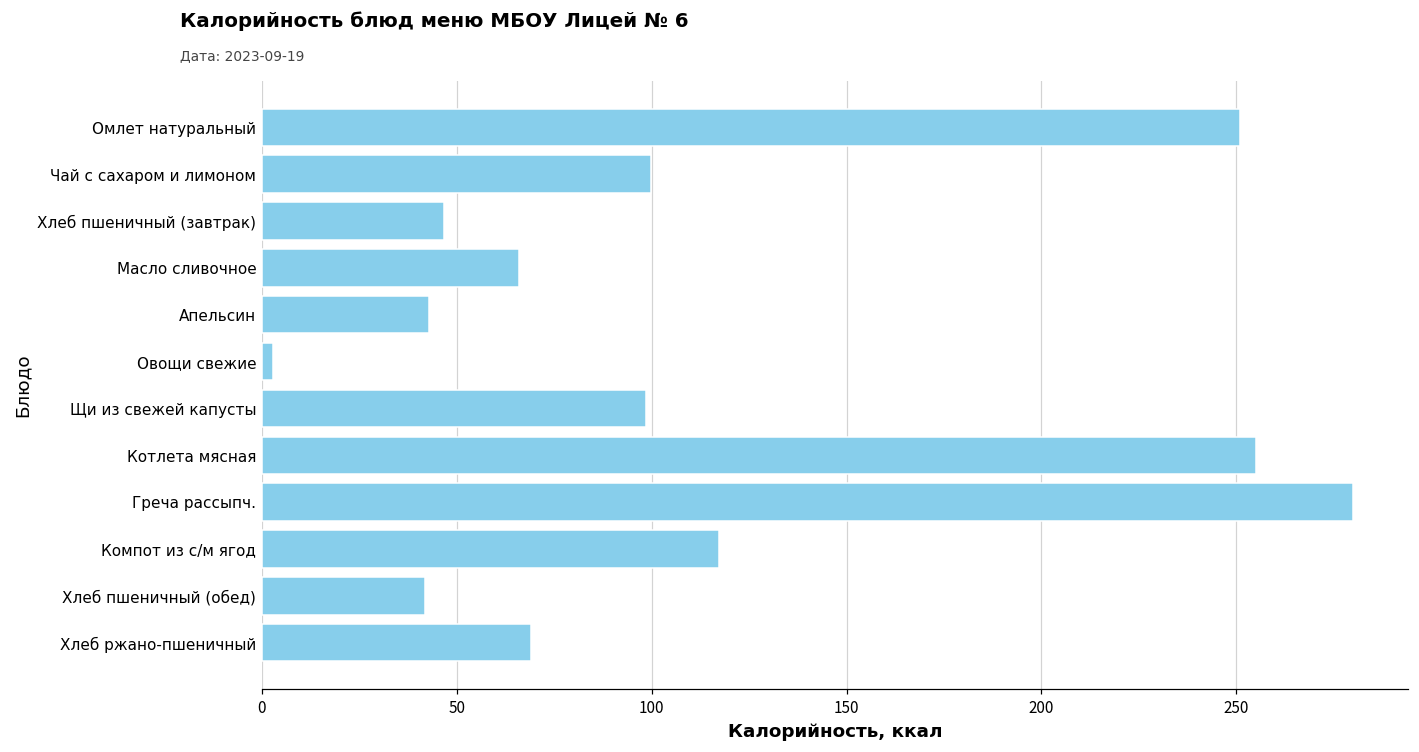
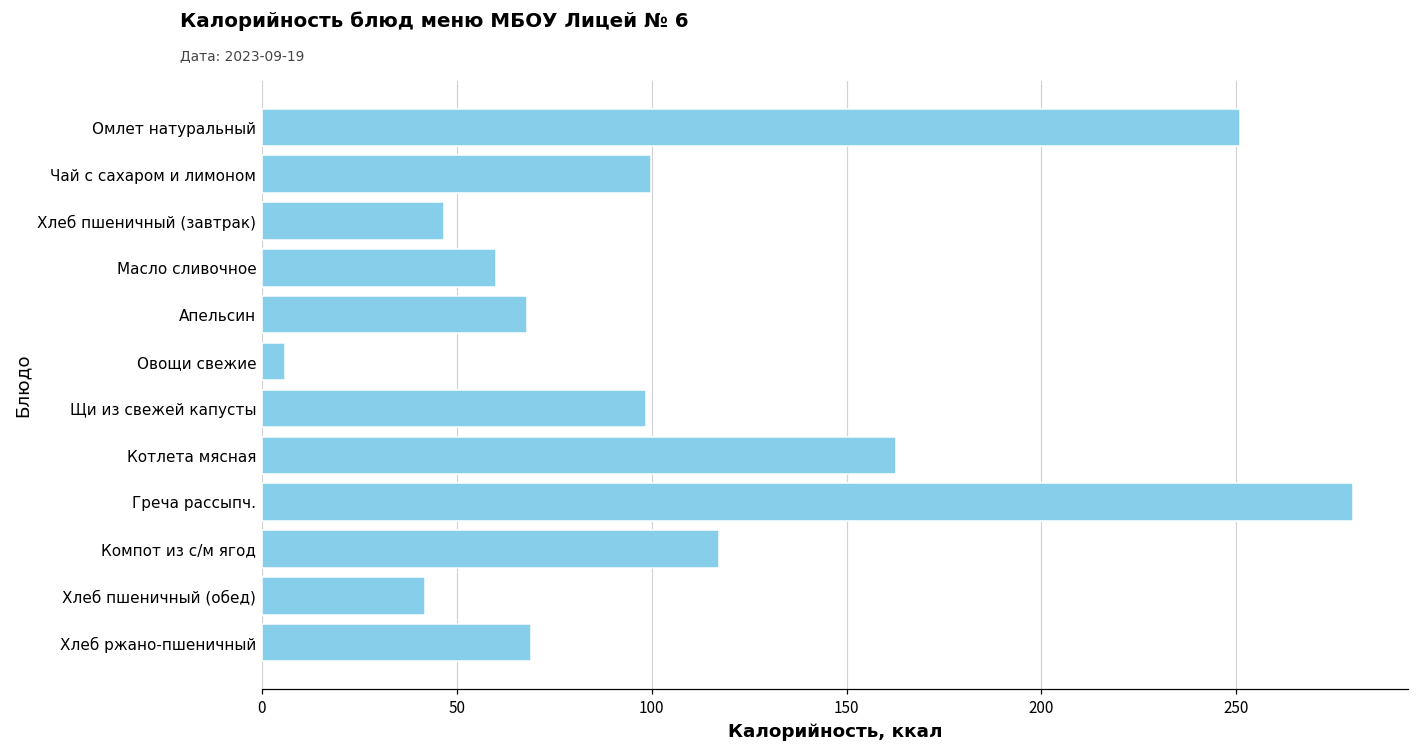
Масло сливочное: 66 -> 60
Апельсин: 43 -> 68
Овощи свежие: 3 -> 6
Котлета мясная: 255 -> 163
